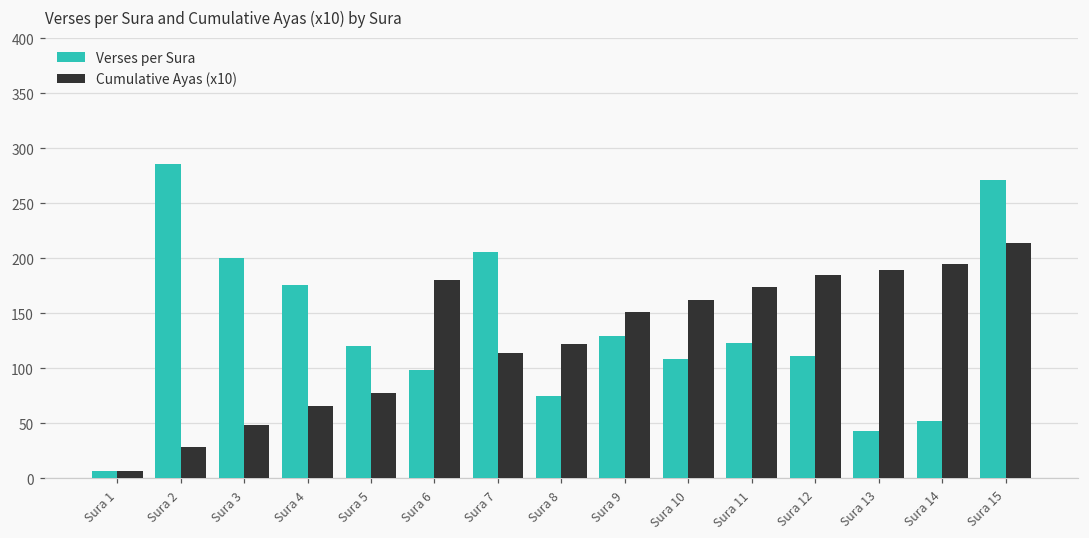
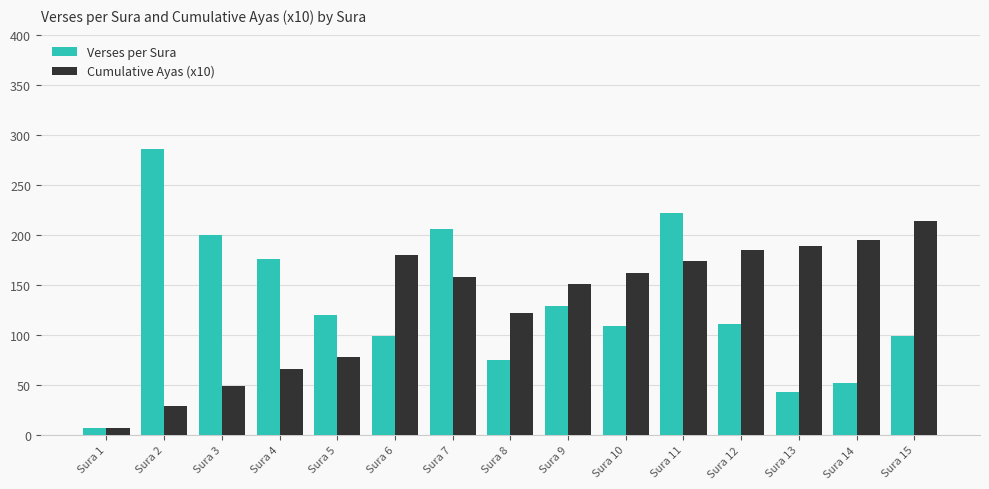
Cumulative Ayas (x10), Sura 7: 114 -> 158
Verses per Sura, Sura 11: 123 -> 222
Verses per Sura, Sura 15: 271 -> 99
